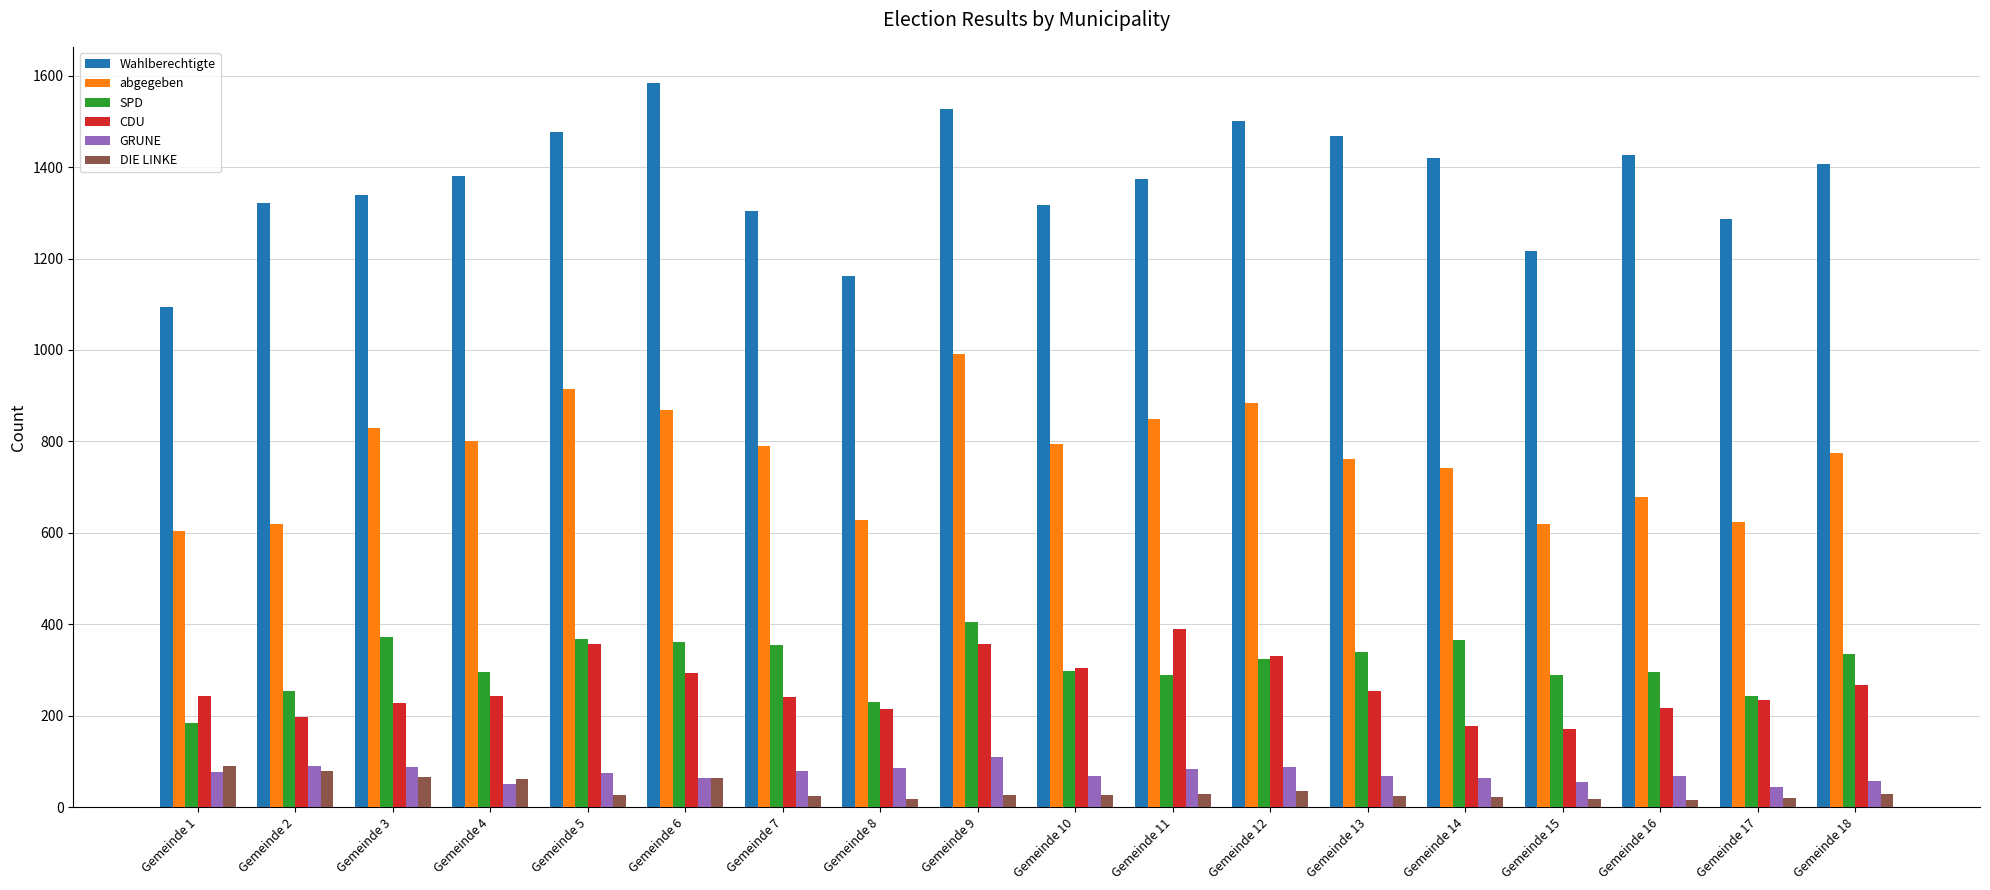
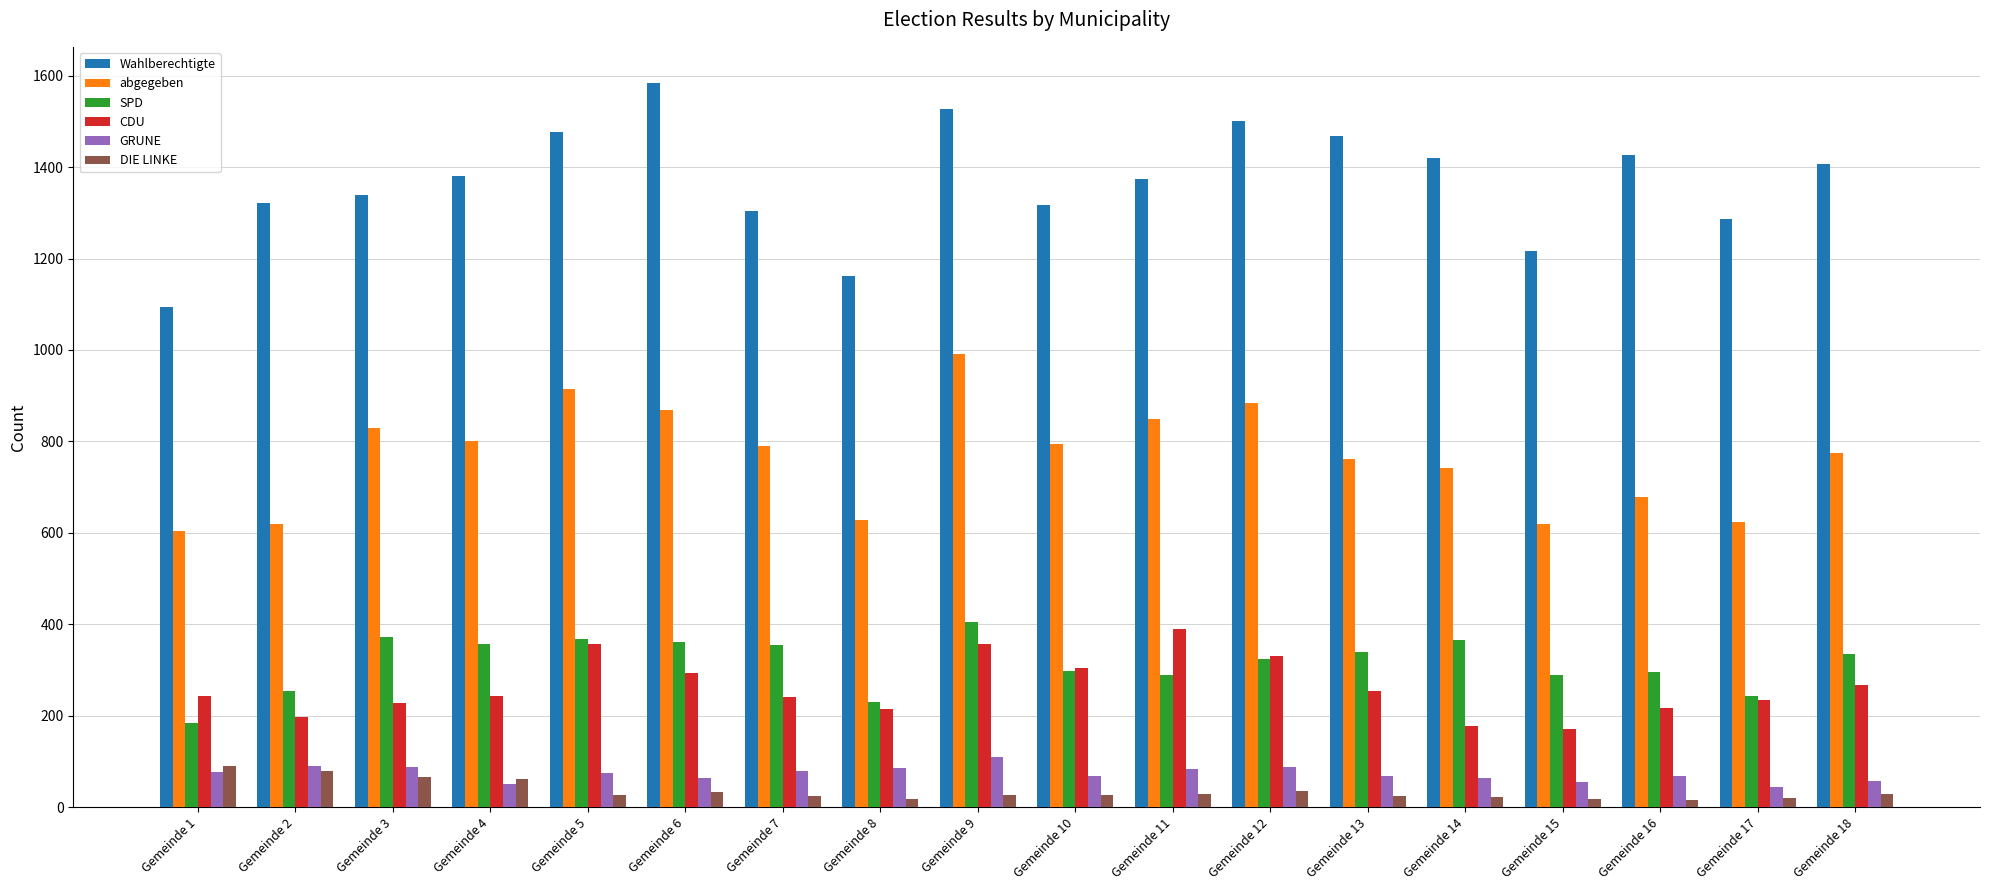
SPD, Gemeinde 4: 300 -> 360
DIE LINKE, Gemeinde 6: 60 -> 30
